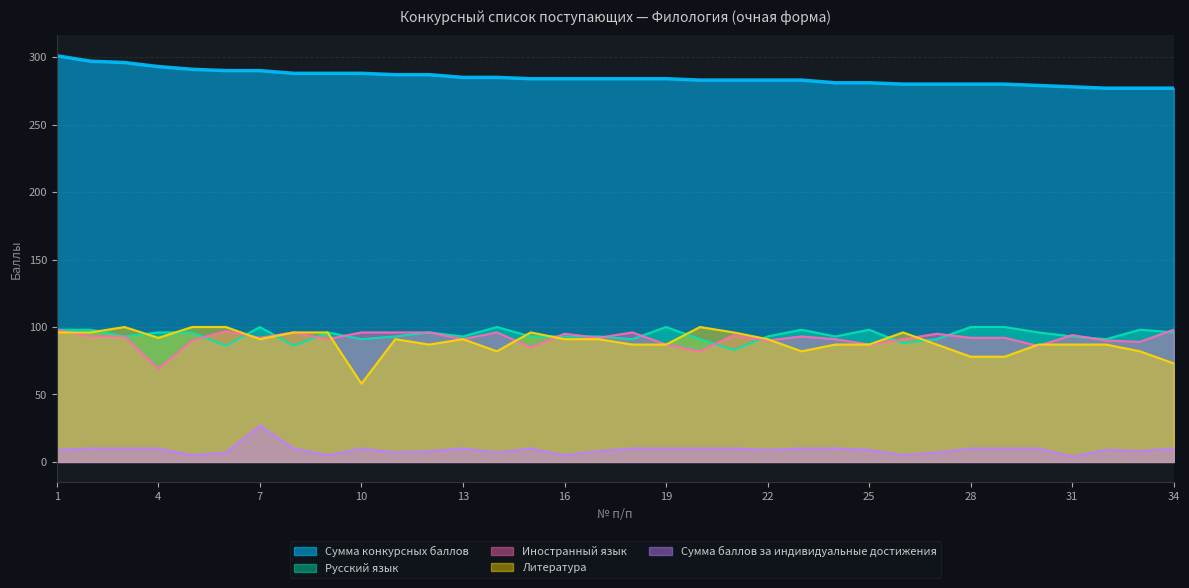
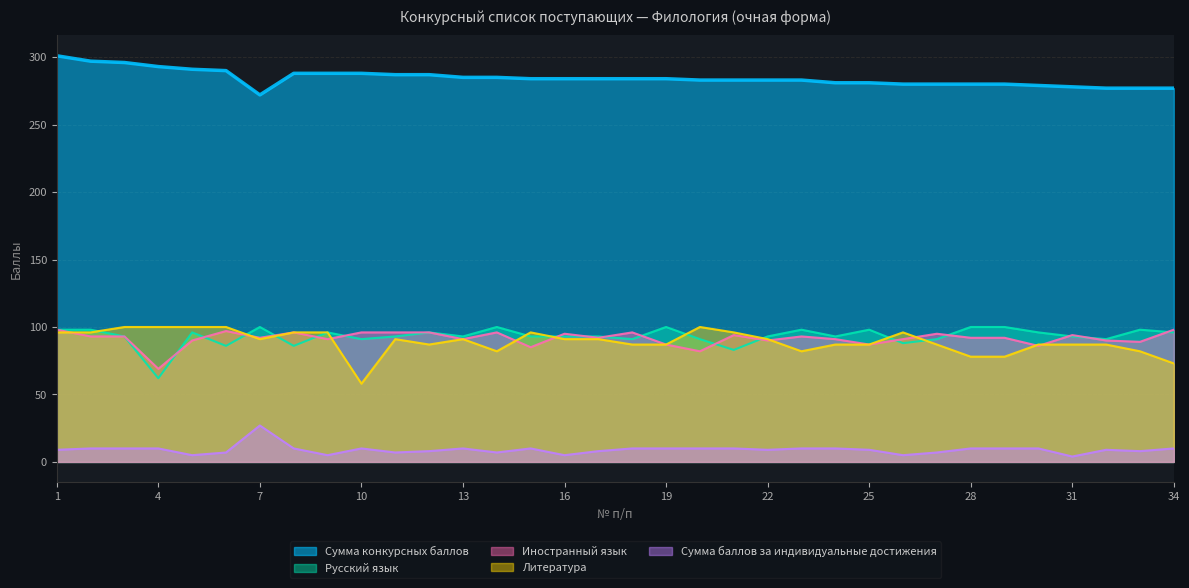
Русский язык, 4: 96 -> 62
Литература, 4: 92 -> 100
Сумма конкурсных баллов, 7: 290 -> 272
